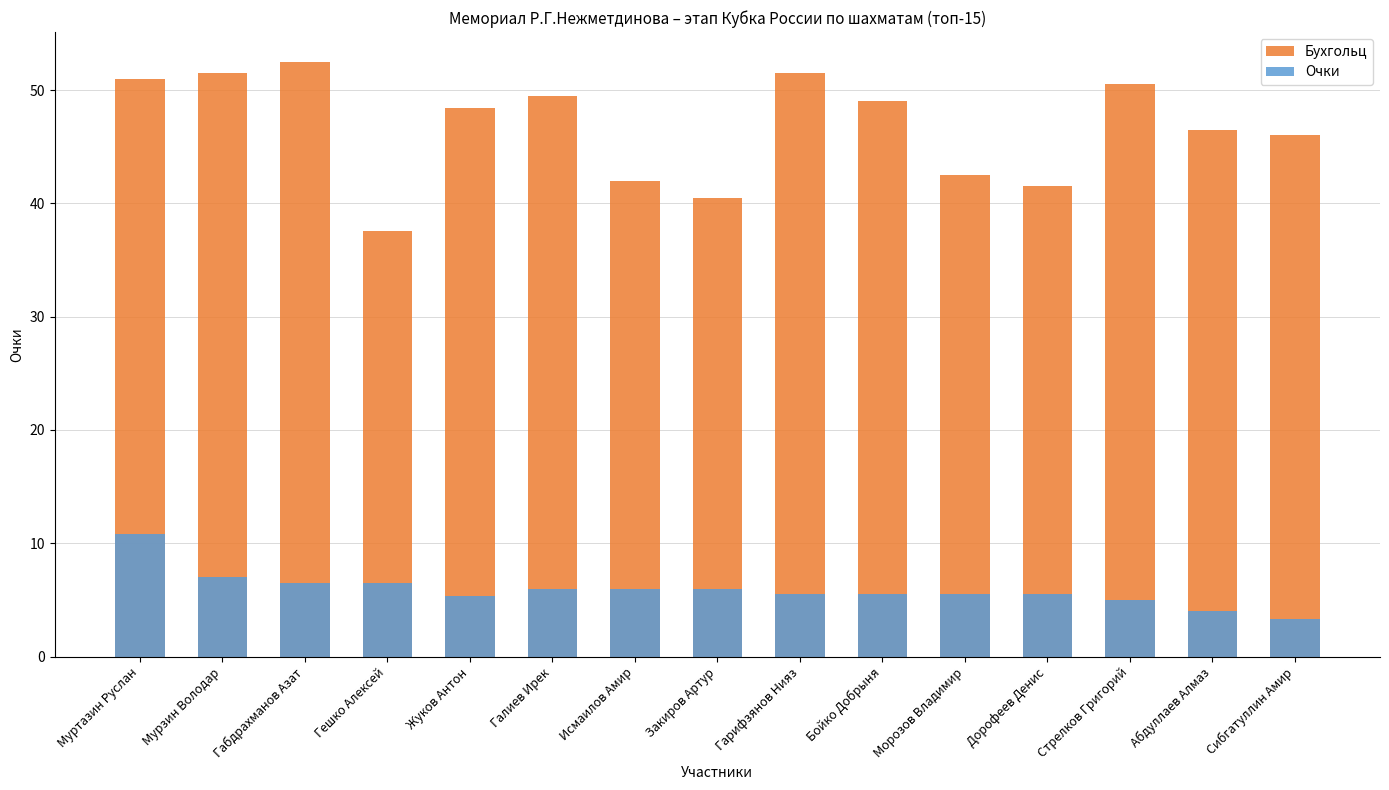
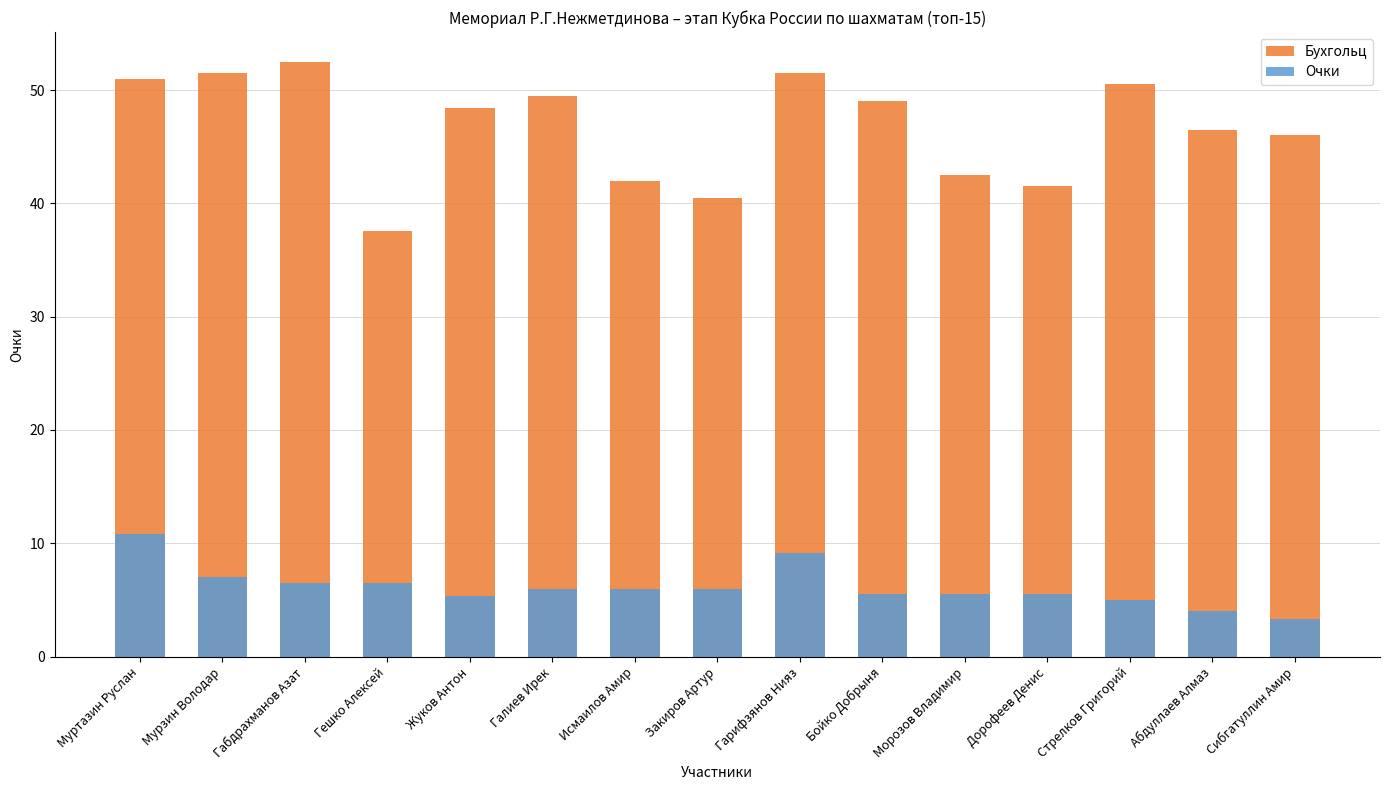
Очки, Гарифзянов Нияз: 5.5 -> 9.1
